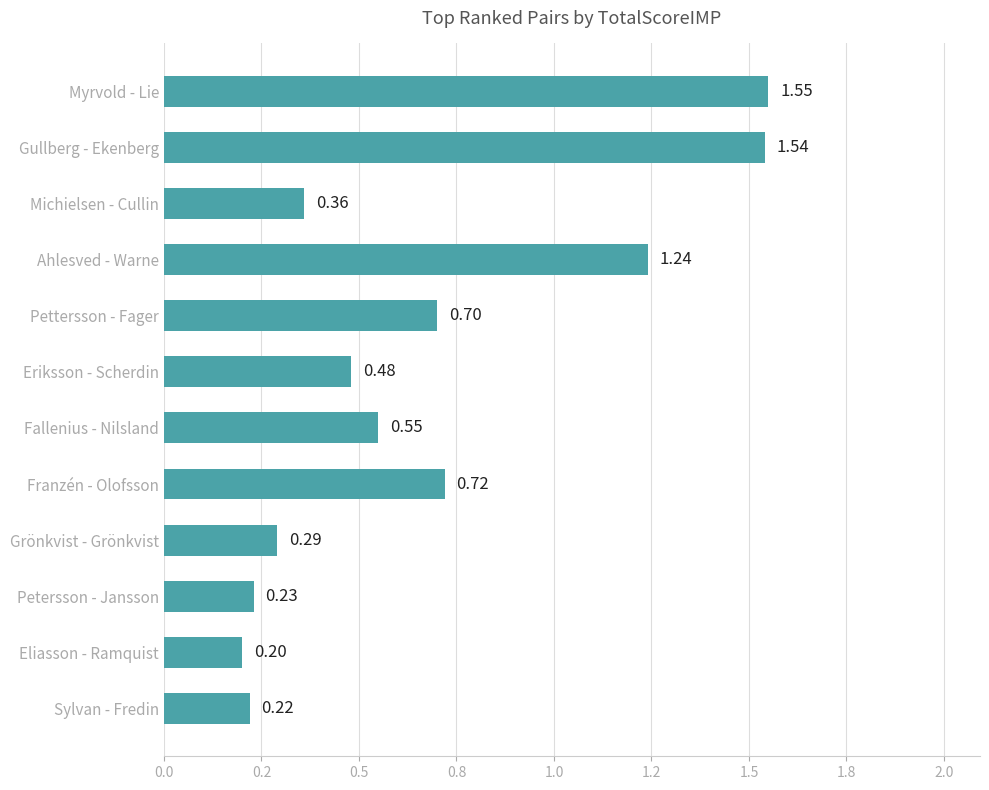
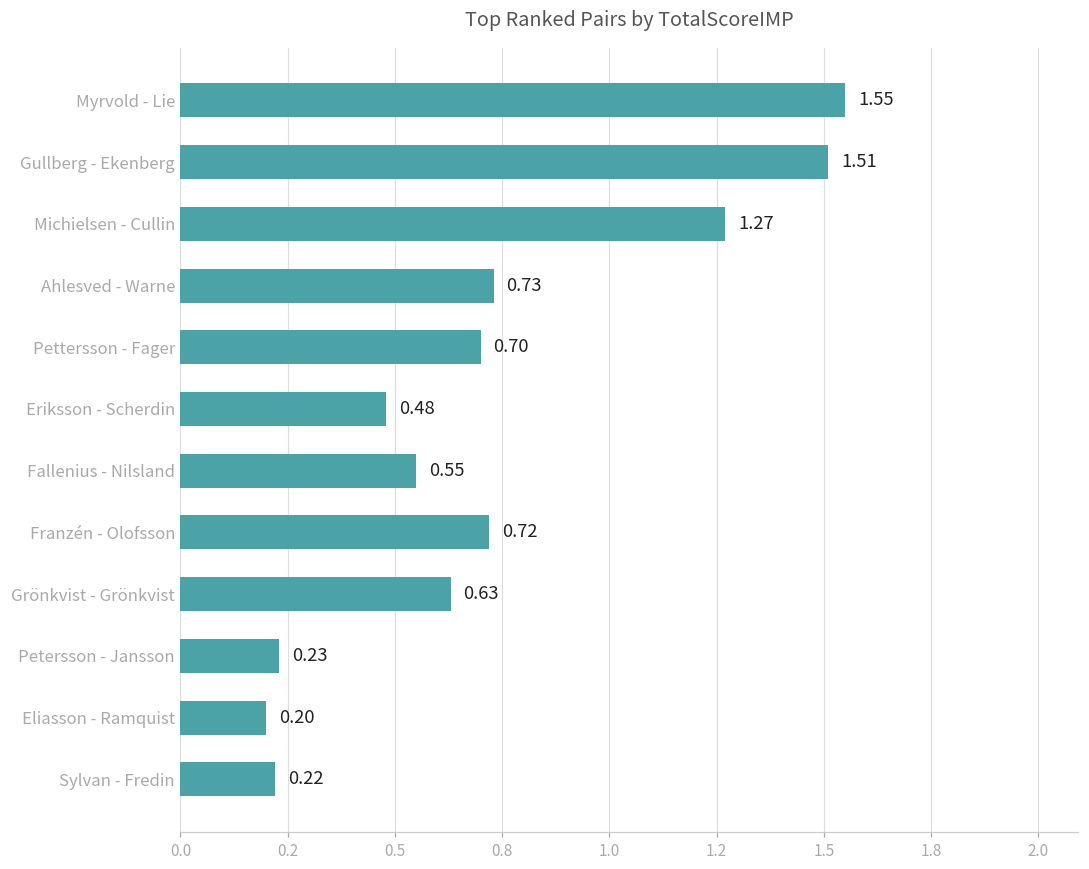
Gullberg - Ekenberg: 1.54 -> 1.51
Michielsen - Cullin: 0.36 -> 1.27
Ahlesved - Warne: 1.24 -> 0.73
Grönkvist - Grönkvist: 0.29 -> 0.63
